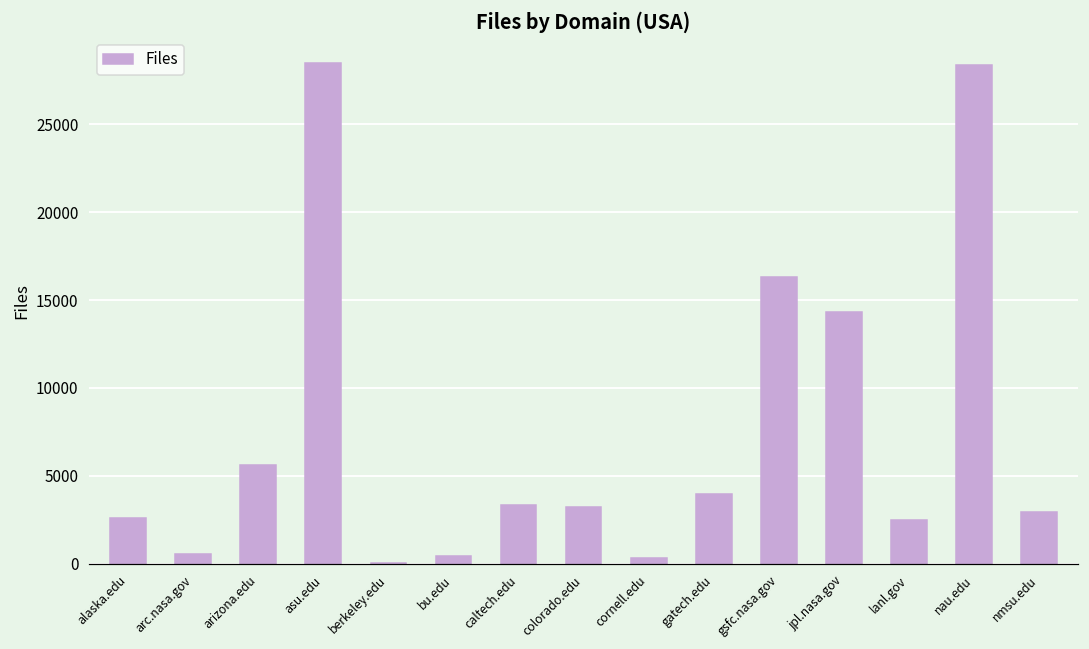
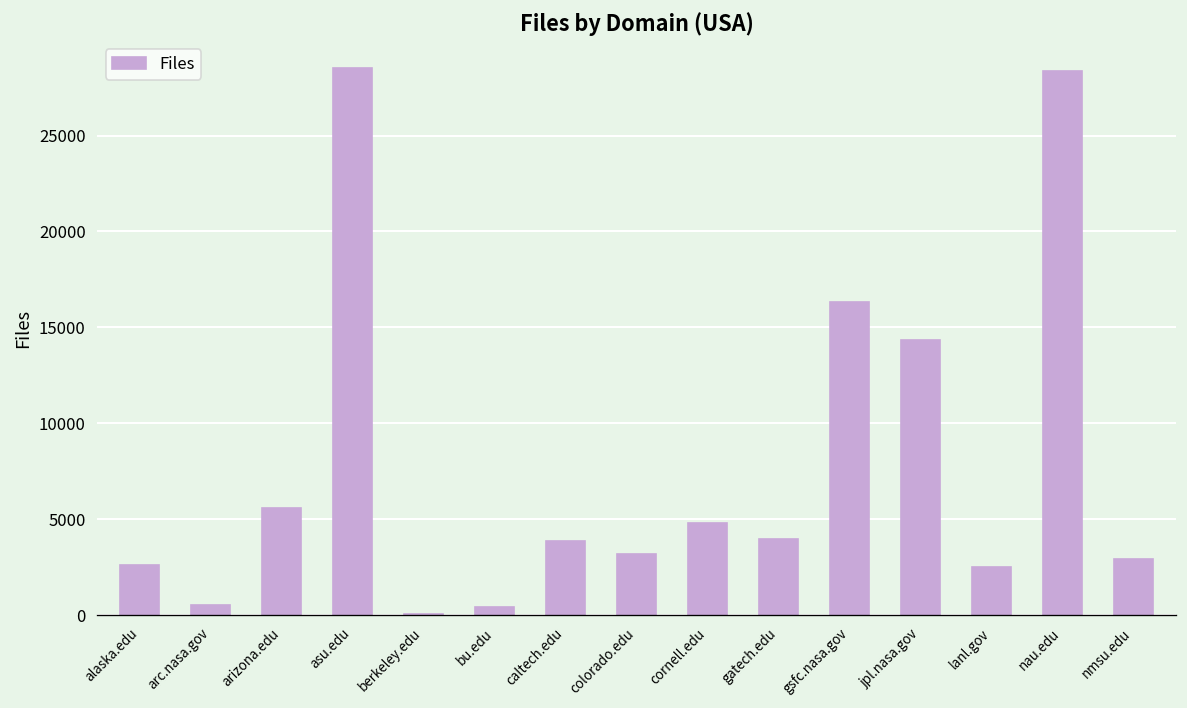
caltech.edu: 3300 -> 3900
cornell.edu: 300 -> 4800
